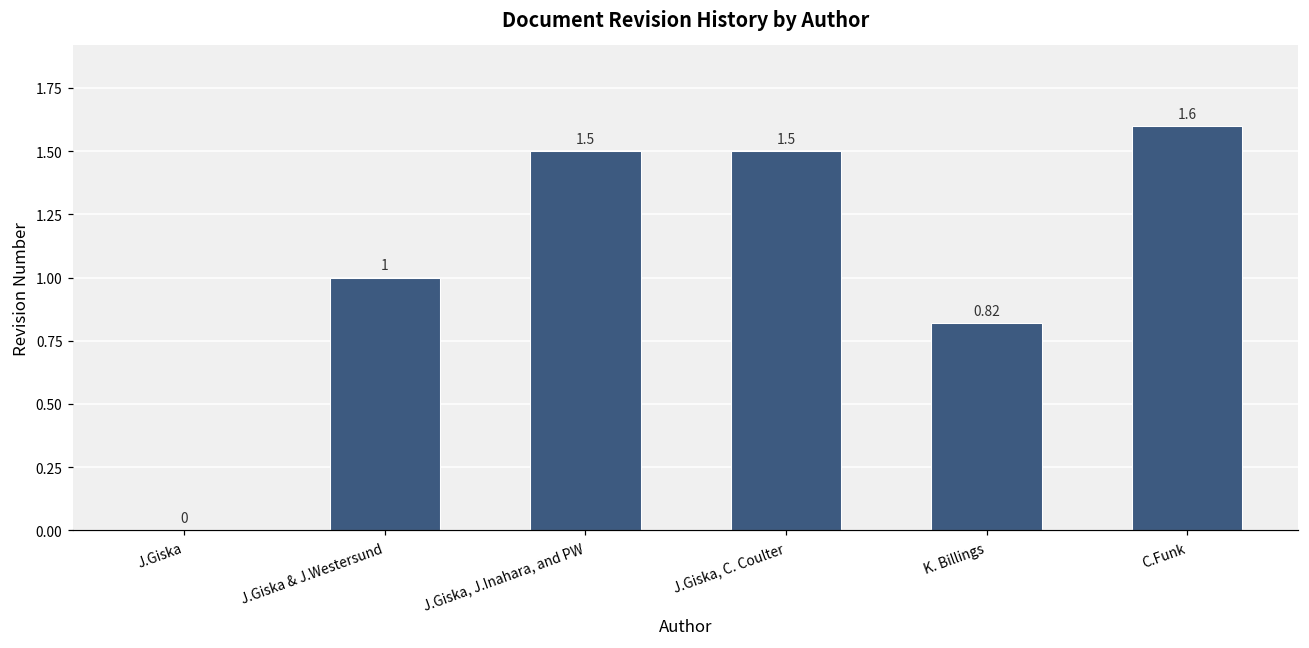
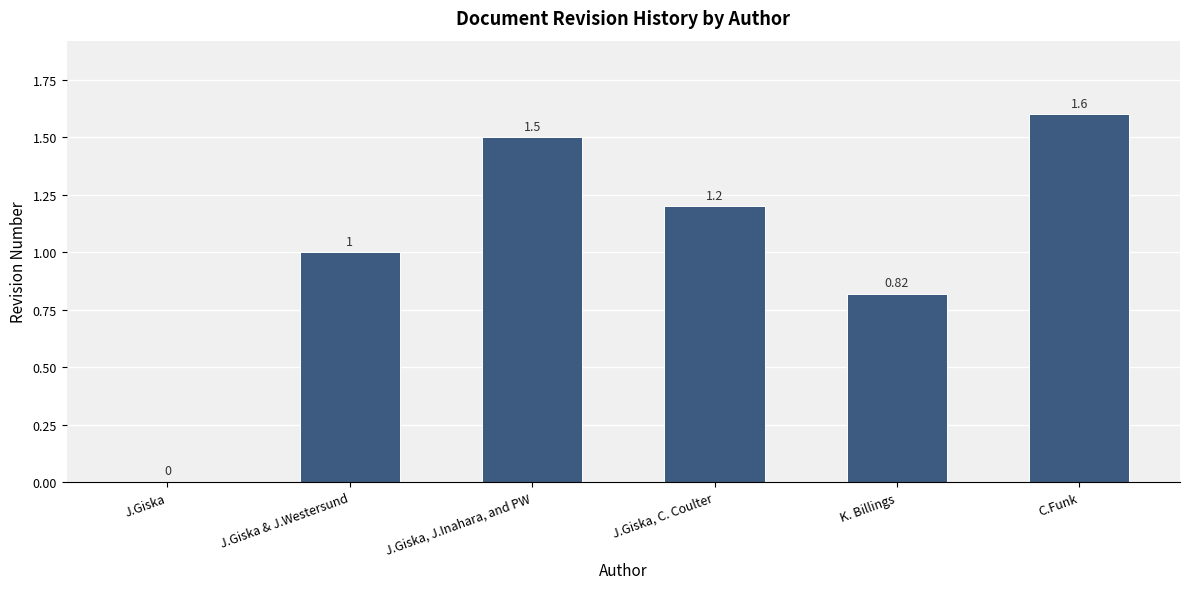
J.Giska, C. Coulter: 1.5 -> 1.2
